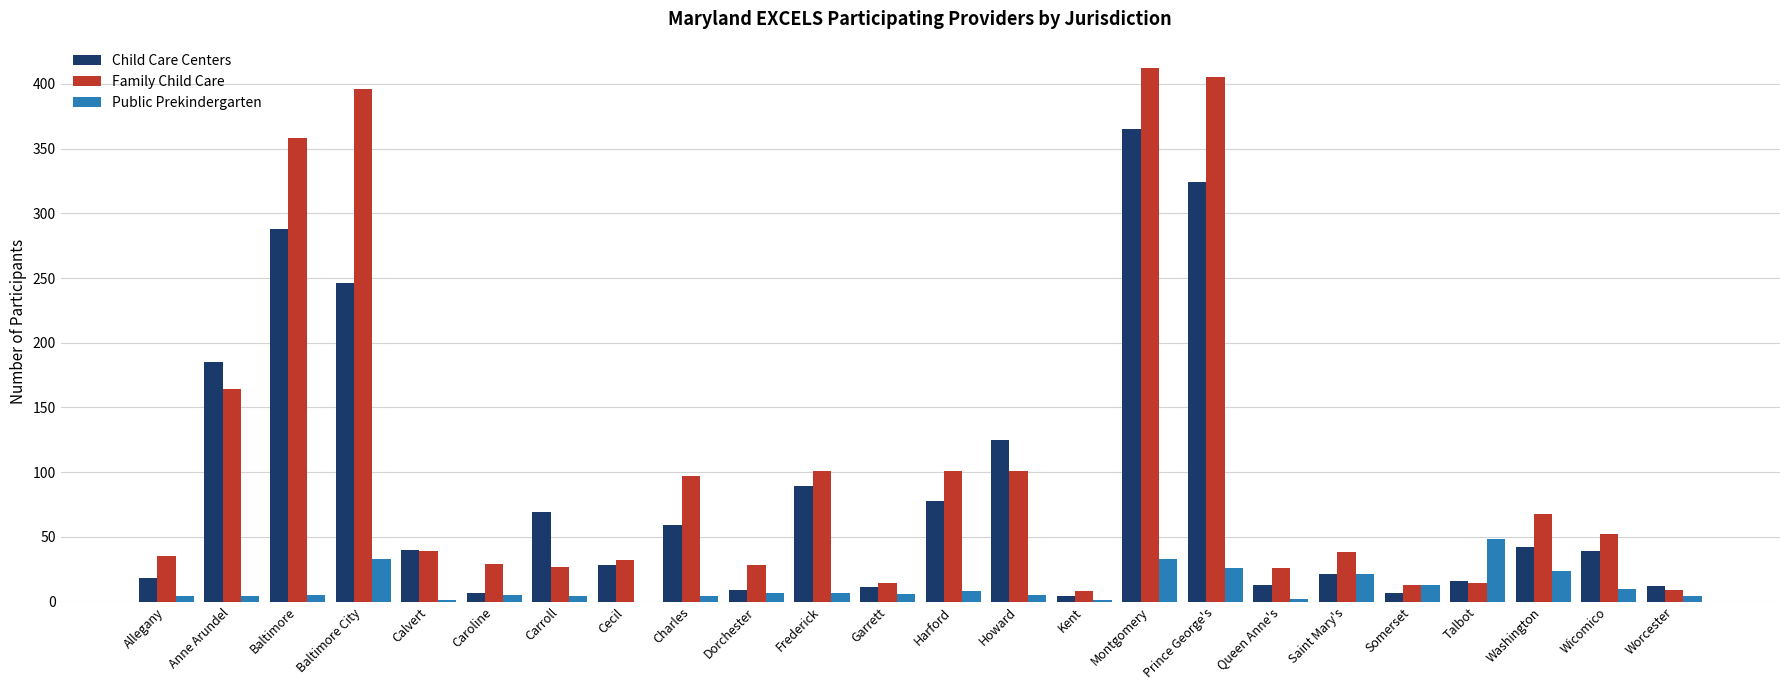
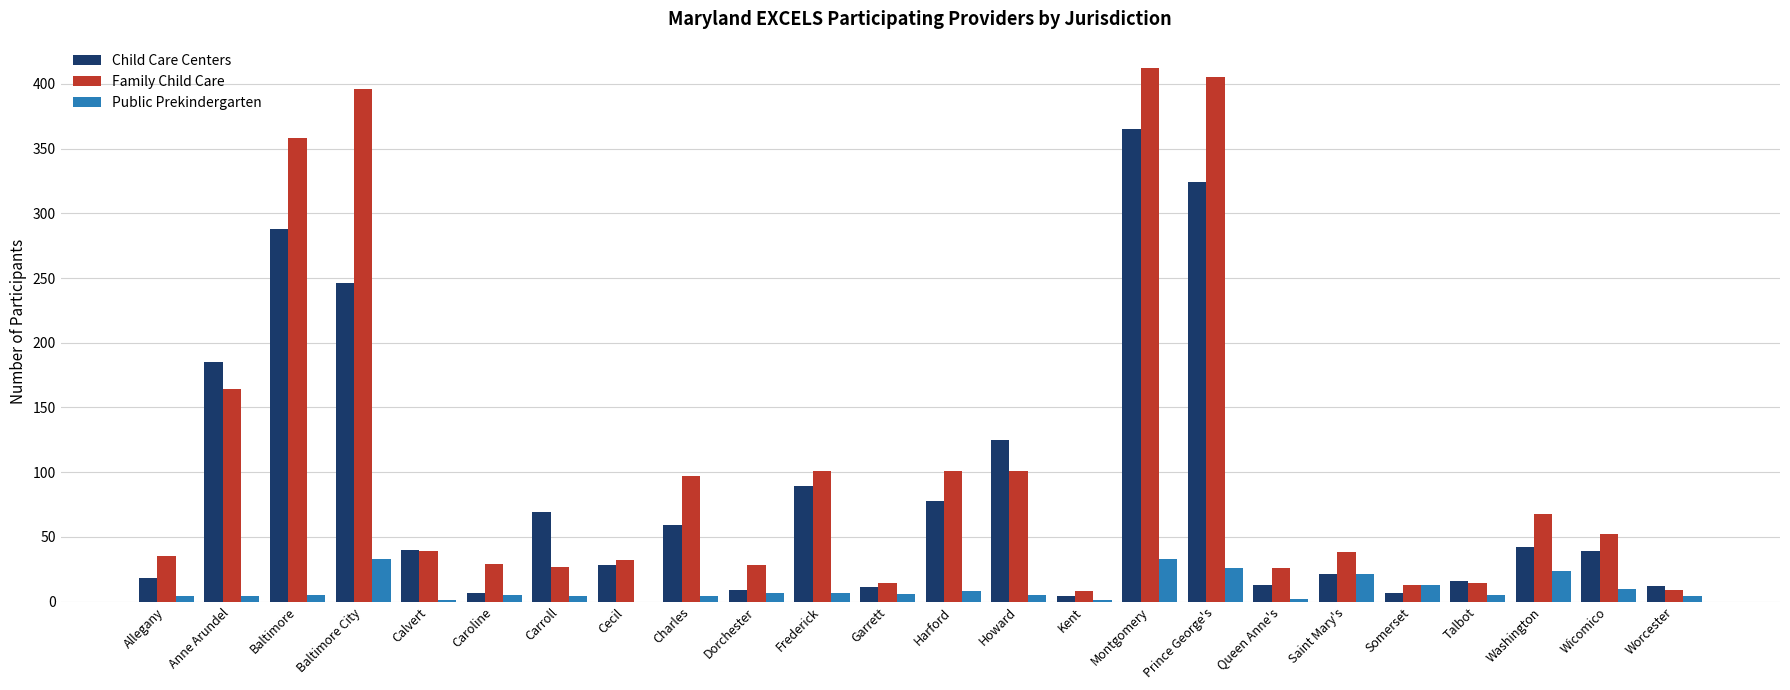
Public Prekindergarten, Talbot: 48 -> 5
